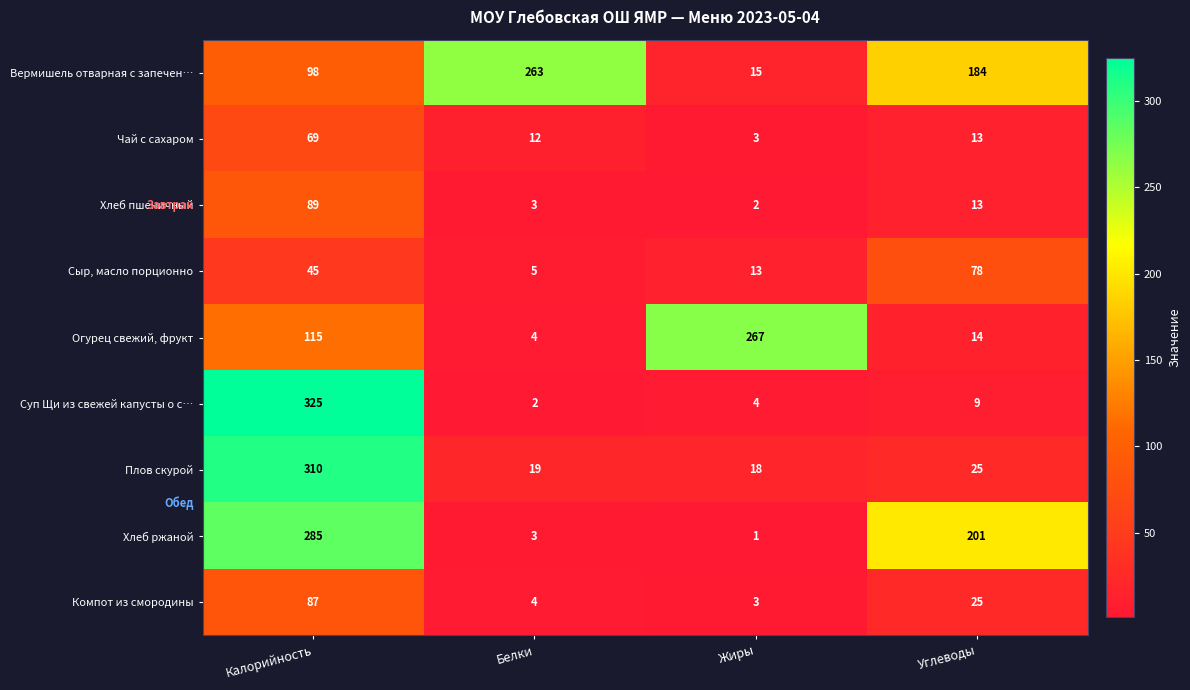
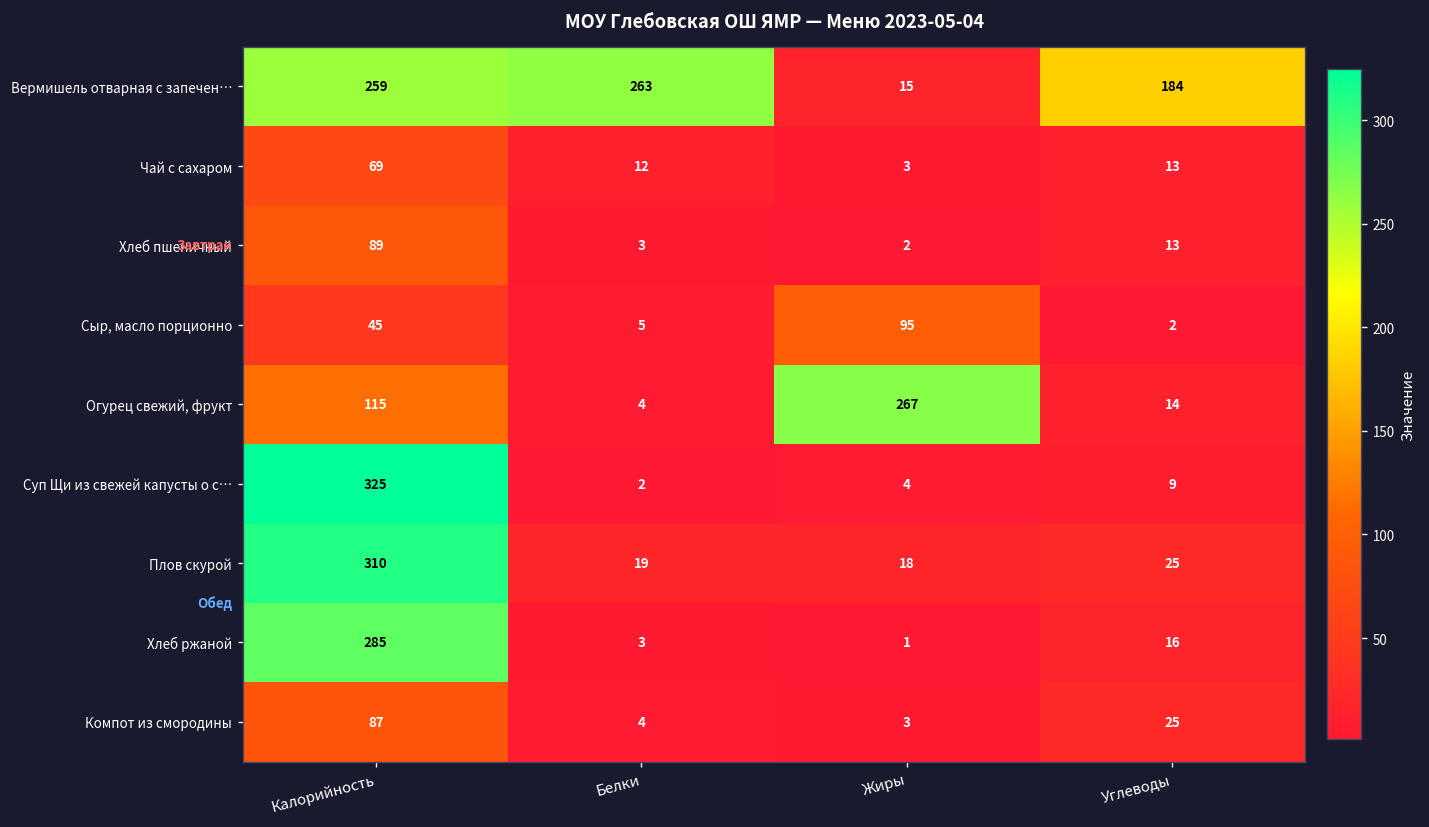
Вермишель отварная с запечен…, Калорийность: 98 -> 259
Сыр, масло порционно, Жиры: 13 -> 95
Сыр, масло порционно, Углеводы: 78 -> 2
Хлеб ржаной, Углеводы: 201 -> 16
